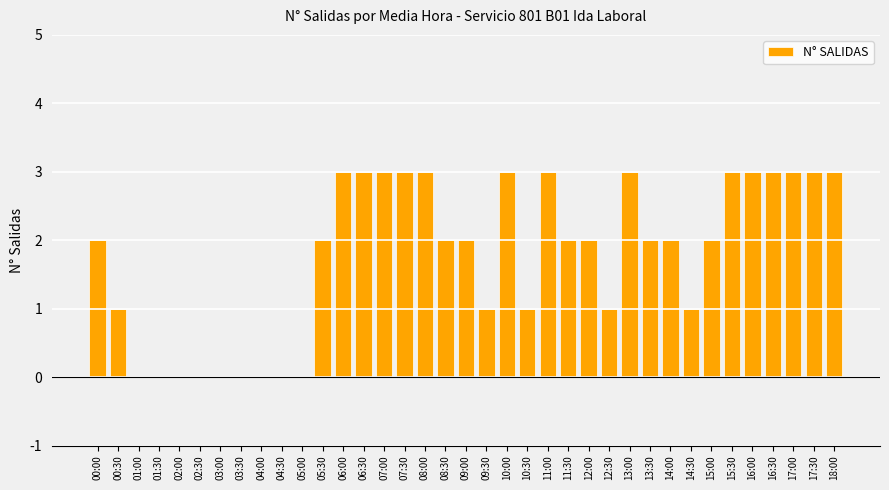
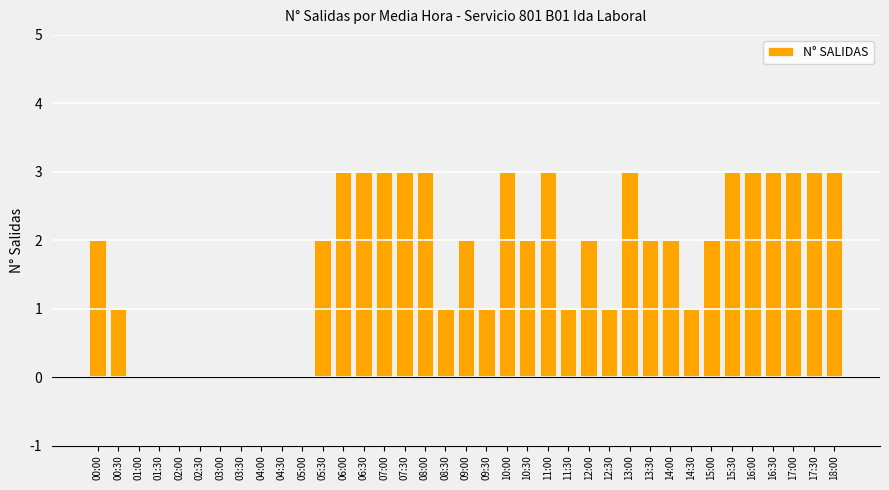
08:30: 2 -> 1
10:30: 1 -> 2
11:30: 2 -> 1
